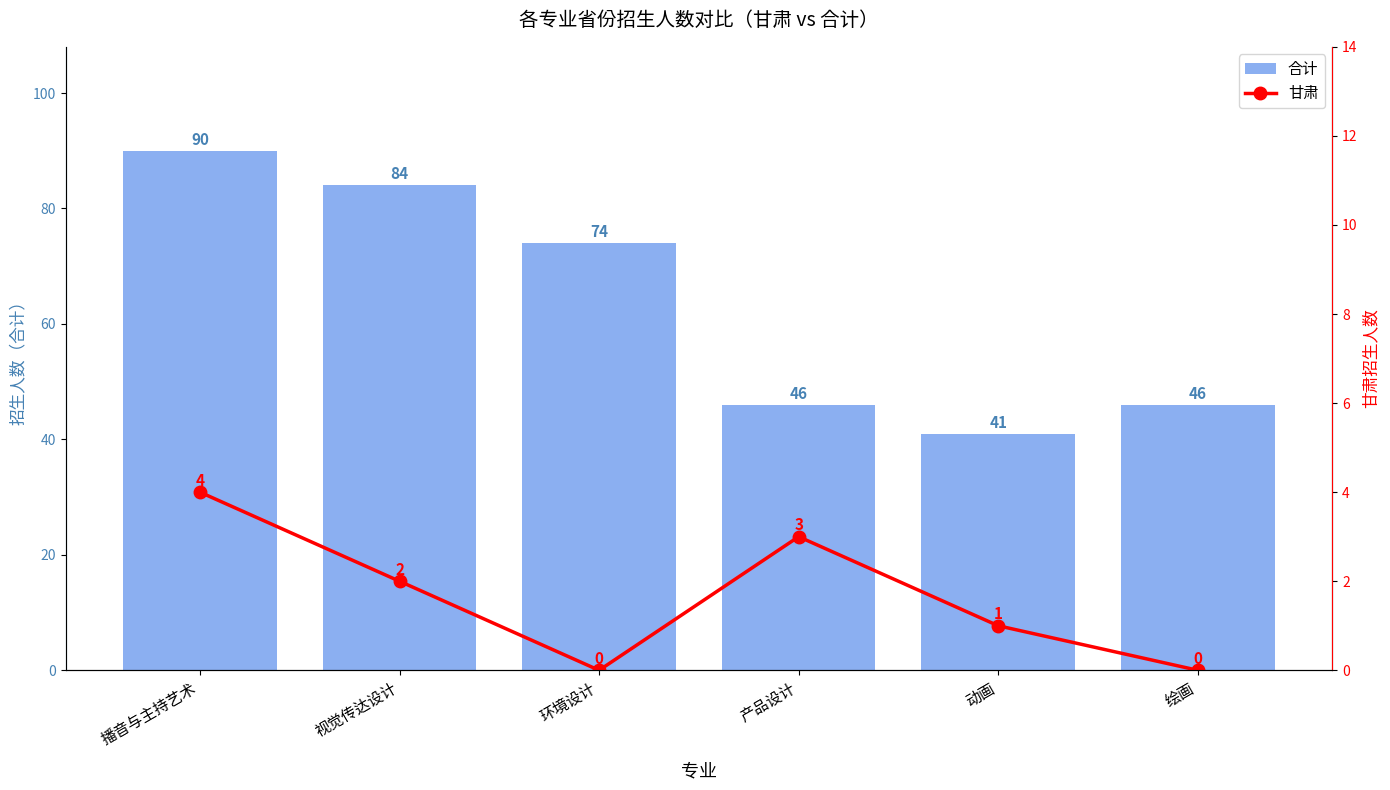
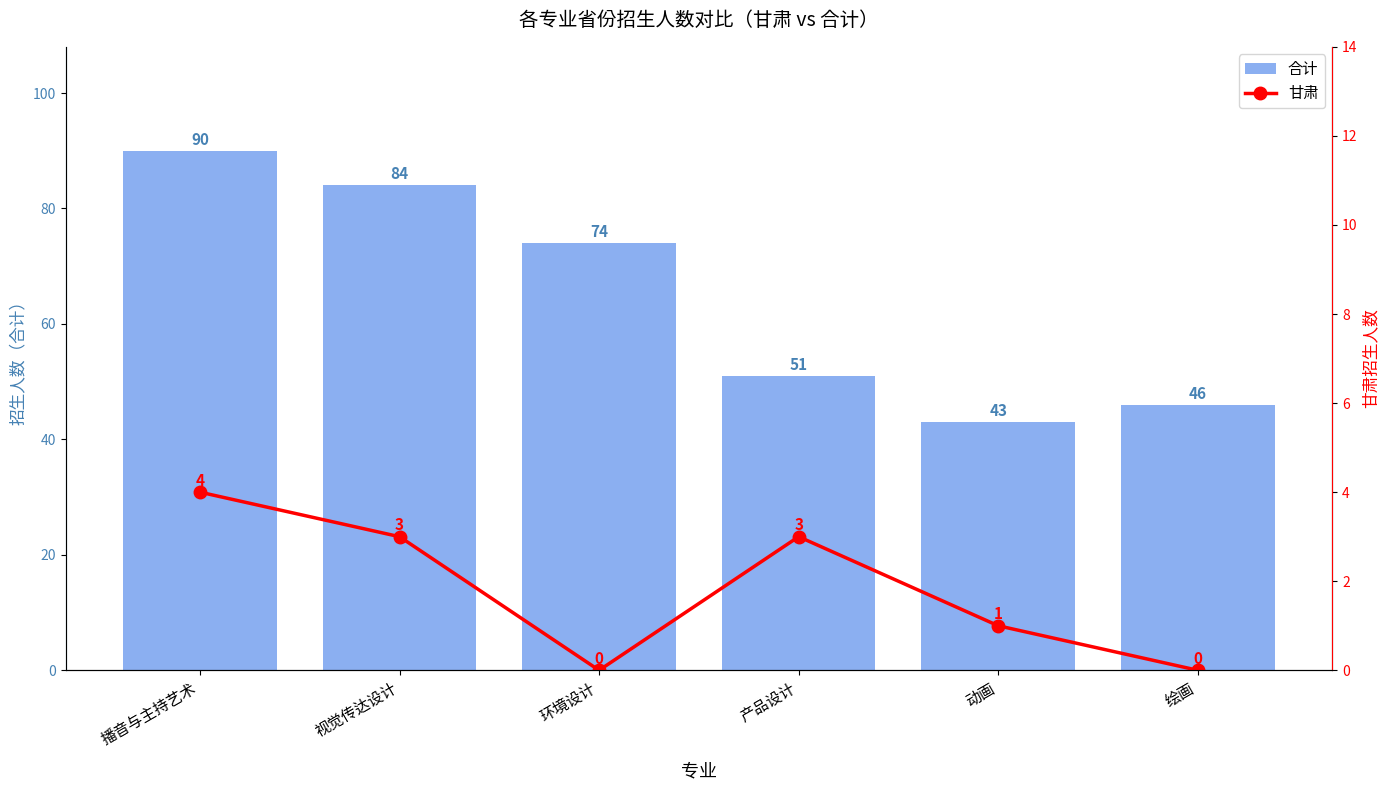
合计, 产品设计: 46 -> 51
合计, 动画: 41 -> 43
甘肃, 视觉传达设计: 2 -> 3
